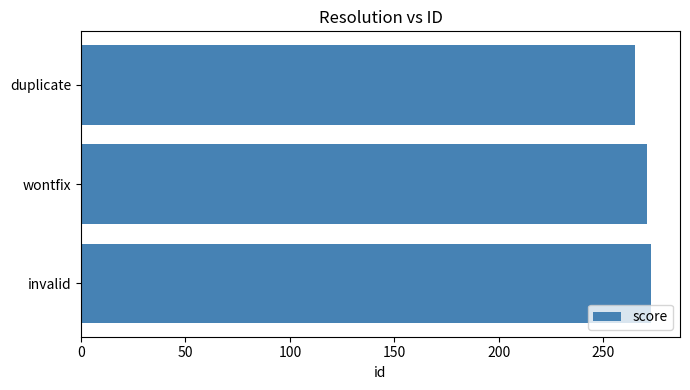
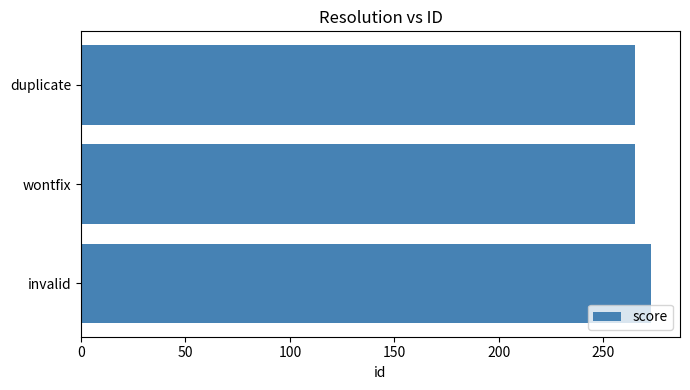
wontfix: 271 -> 265
